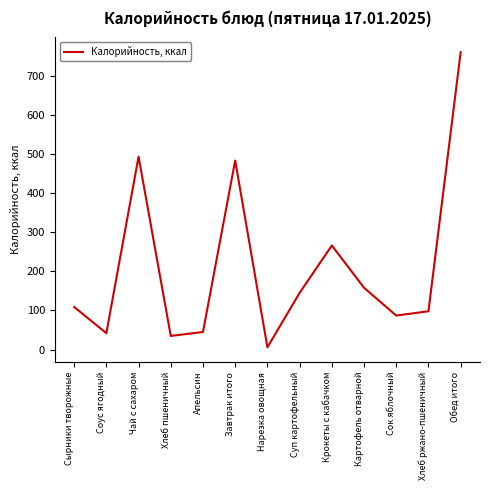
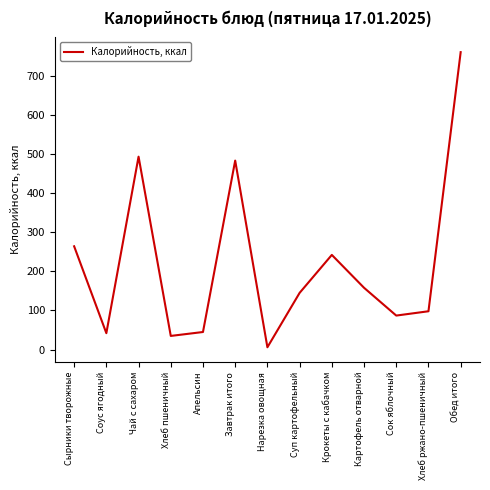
Сырники творожные: 110 -> 260
Крокеты с кабачком: 270 -> 240
